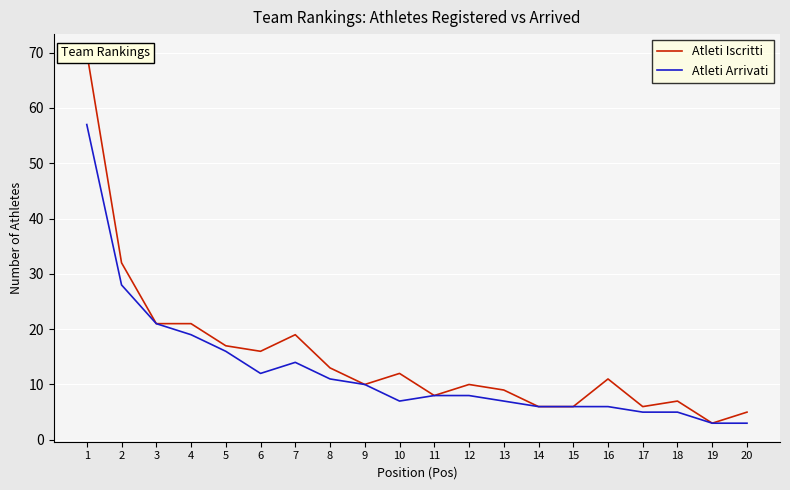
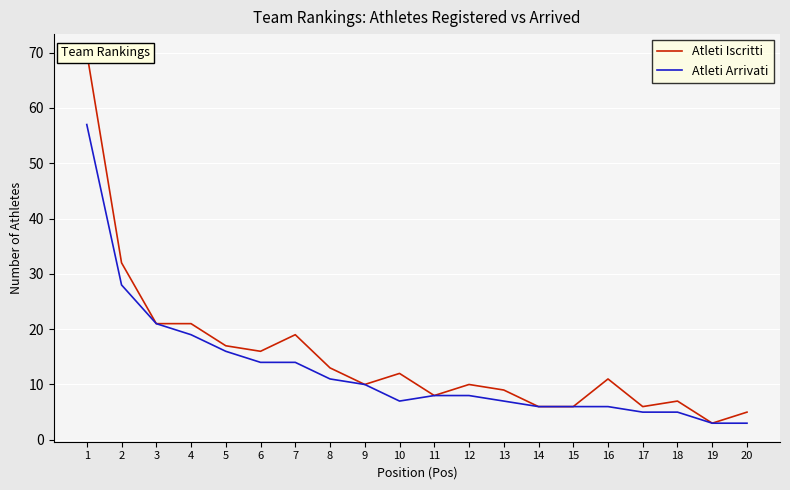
Atleti Arrivati, 6: 12 -> 14
